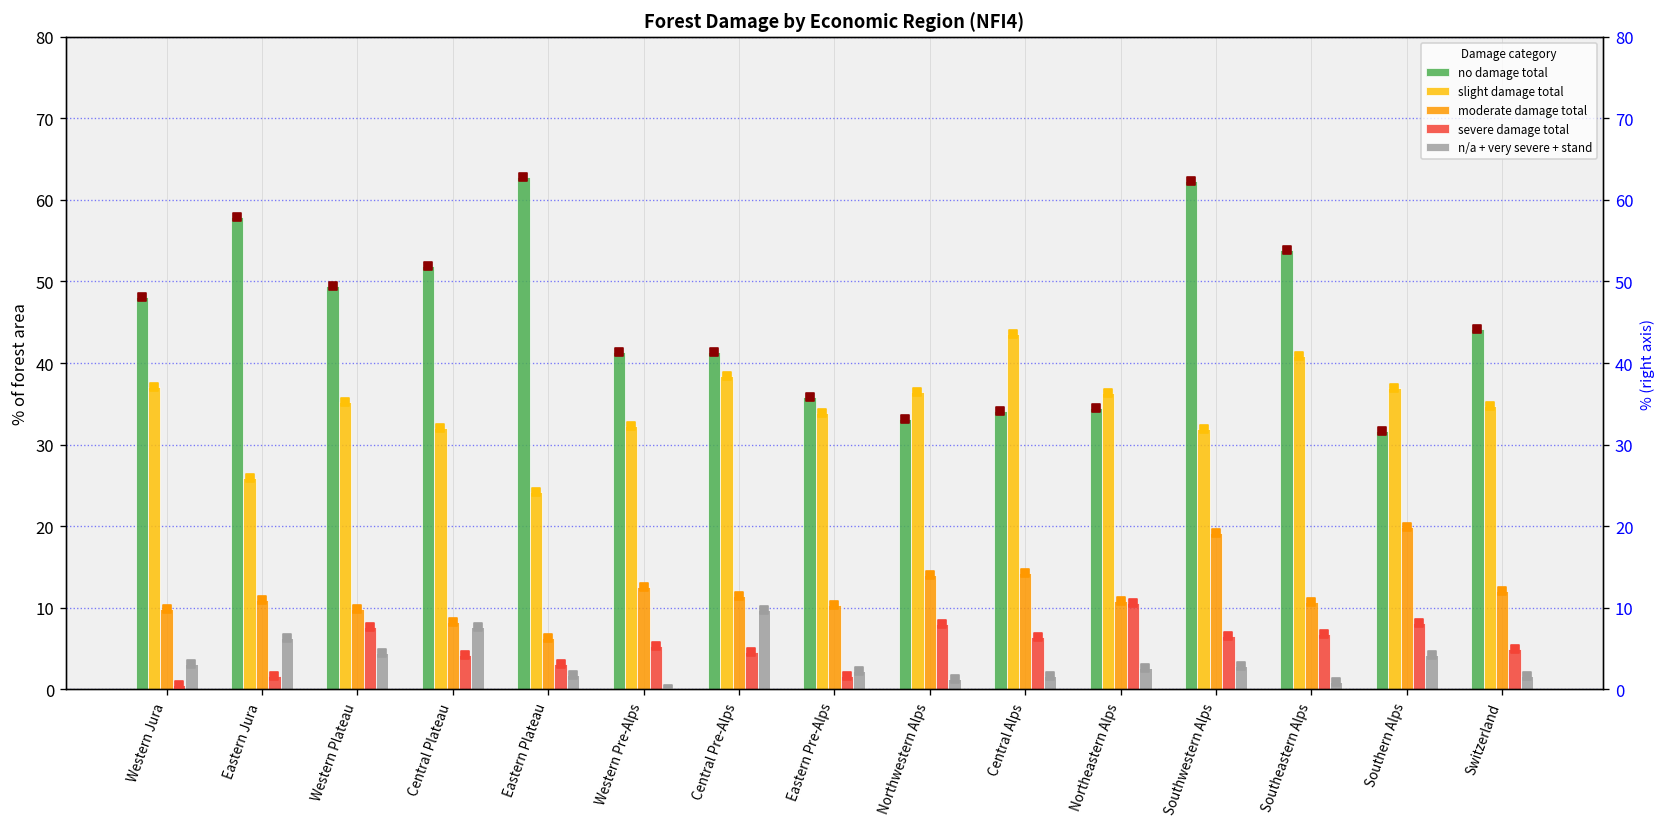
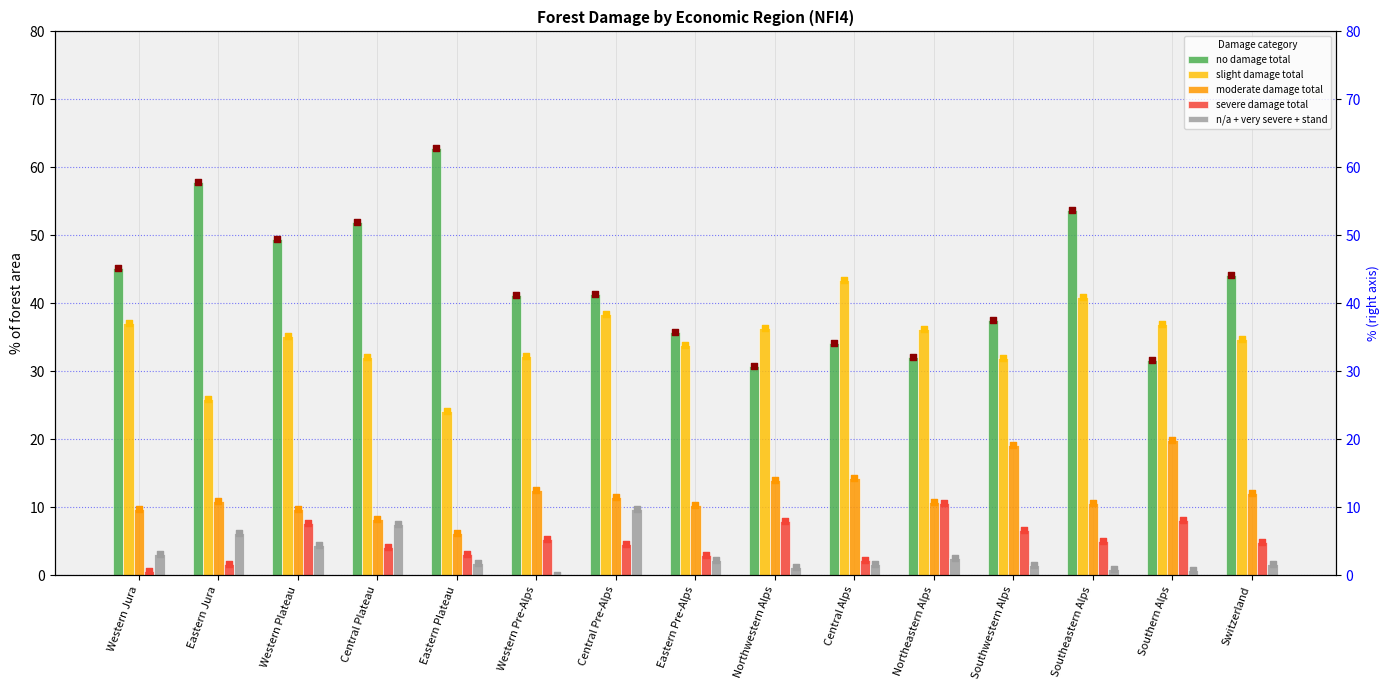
no damage total, Western Jura: 48 -> 45
severe damage total, Eastern Pre-Alps: 2 -> 3
no damage total, Northwestern Alps: 33 -> 31
severe damage total, Central Alps: 6 -> 2
no damage total, Northeastern Alps: 35 -> 32
no damage total, Southwestern Alps: 62 -> 38
n/a + very severe + stand, Southwestern Alps: 3 -> 2
severe damage total, Southeastern Alps: 7 -> 5
n/a + very severe + stand, Southern Alps: 4 -> 1
